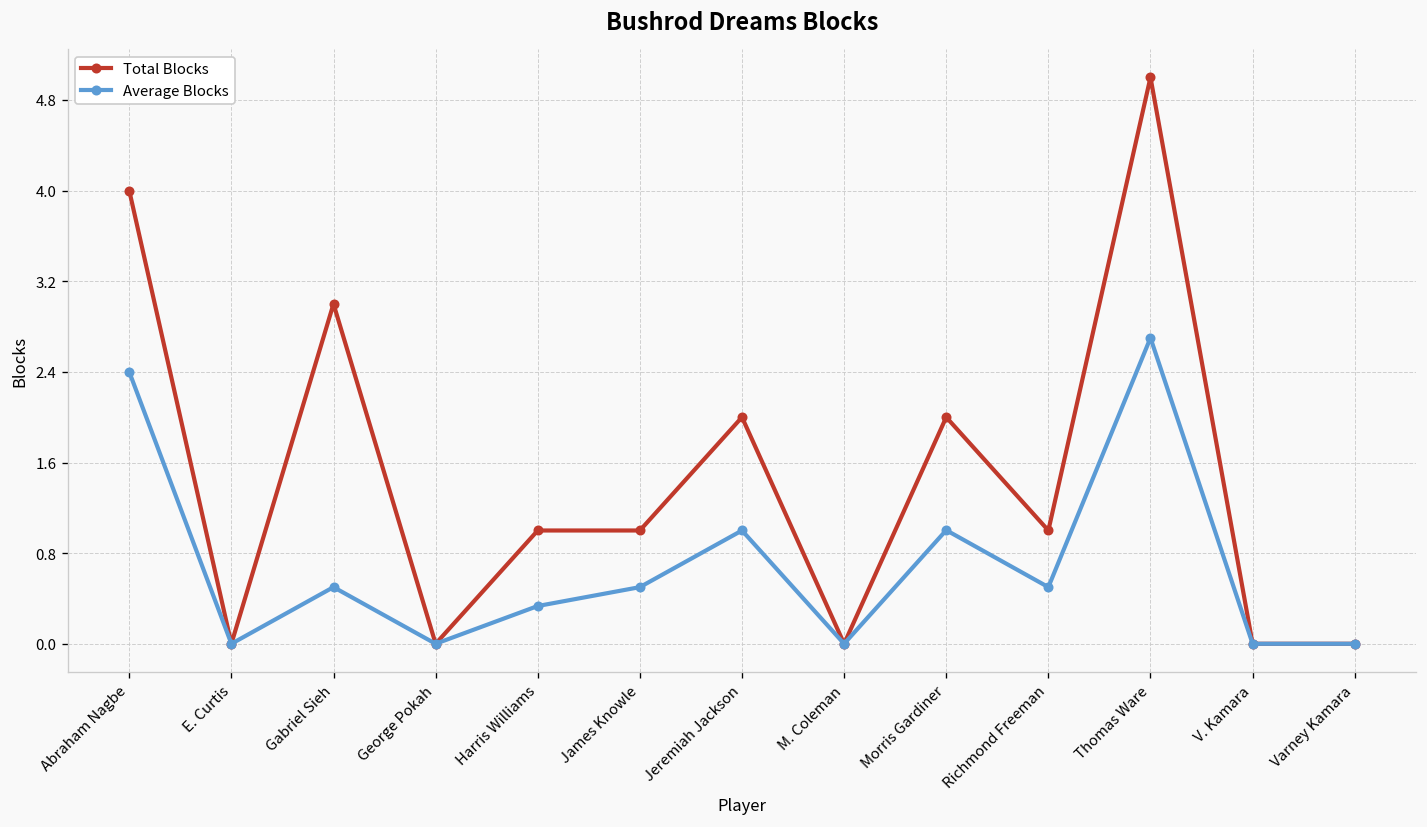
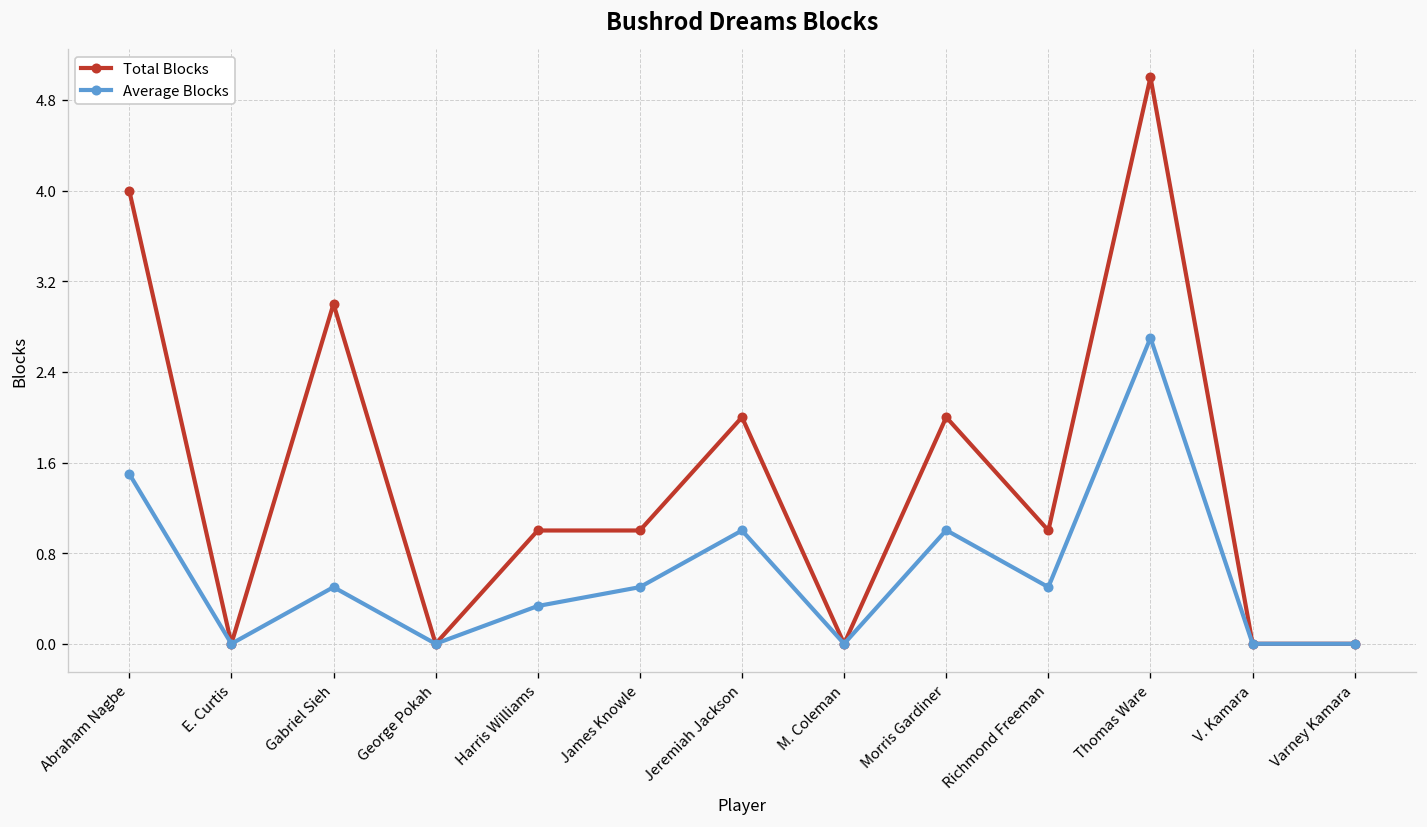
Average Blocks, Abraham Nagbe: 2.4 -> 1.5
